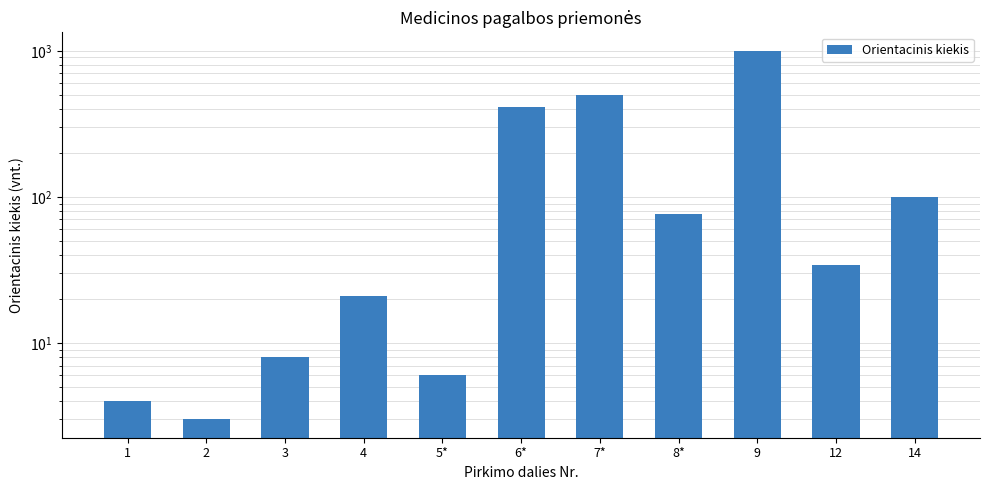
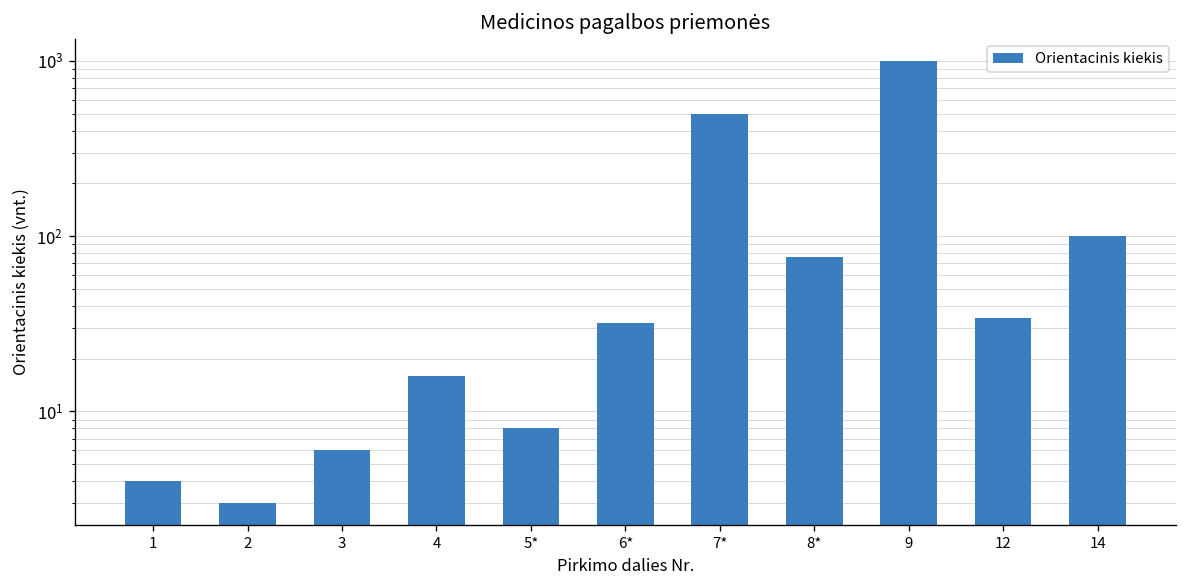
3: 8 -> 6
4: 21 -> 16
5*: 6 -> 8
6*: 420 -> 32
